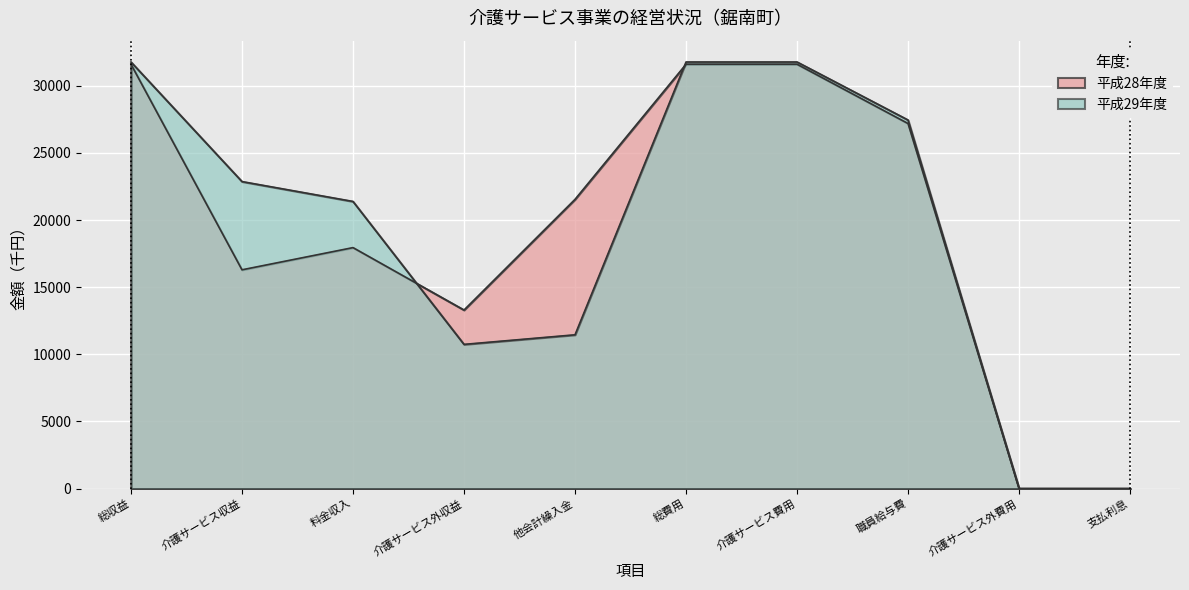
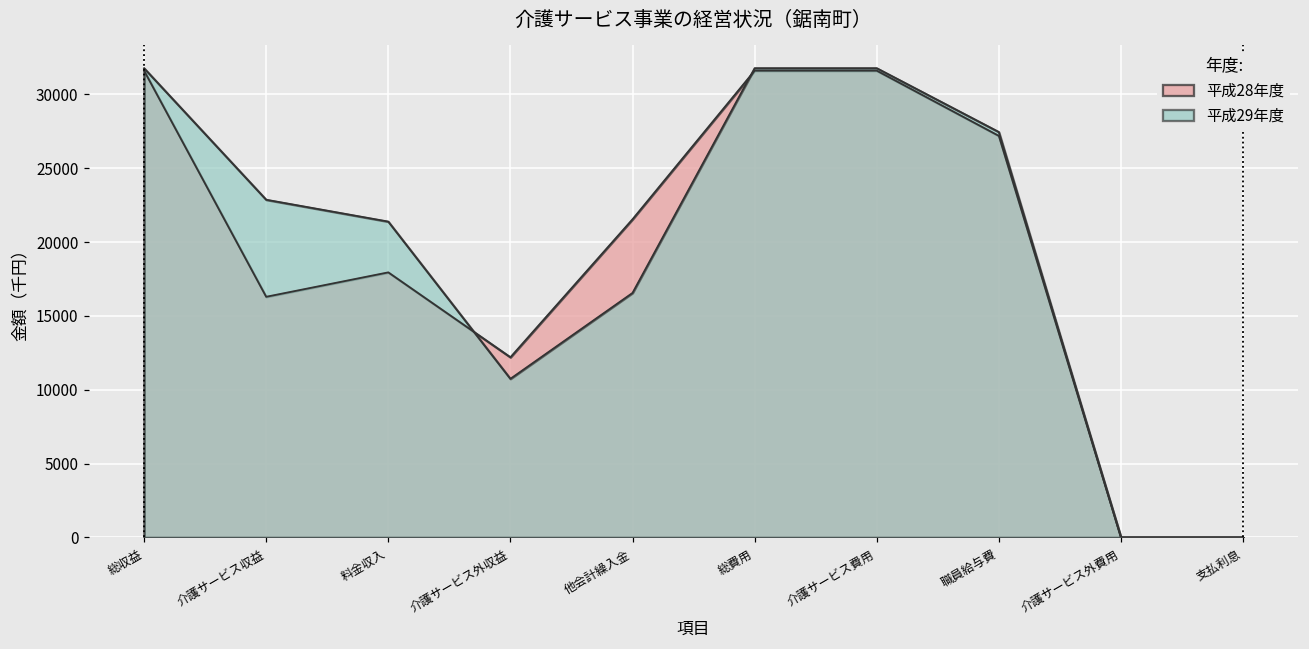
平成28年度, 介護サービス外収益: 13300 -> 12200
平成29年度, 他会計繰入金: 11500 -> 16600
